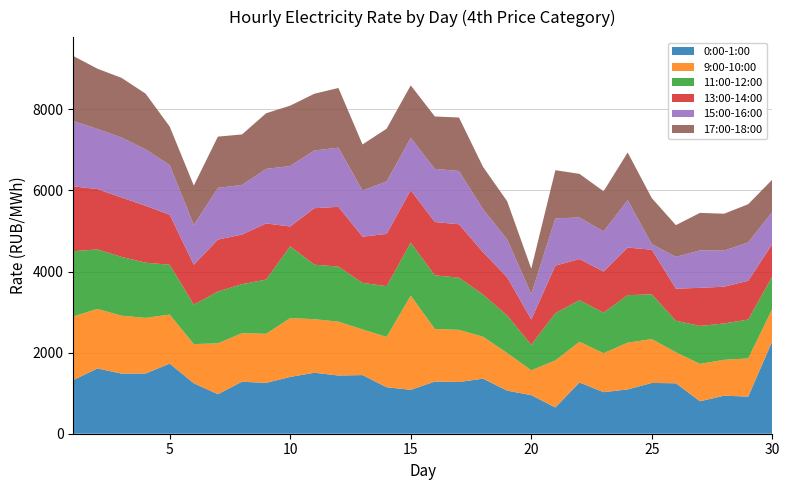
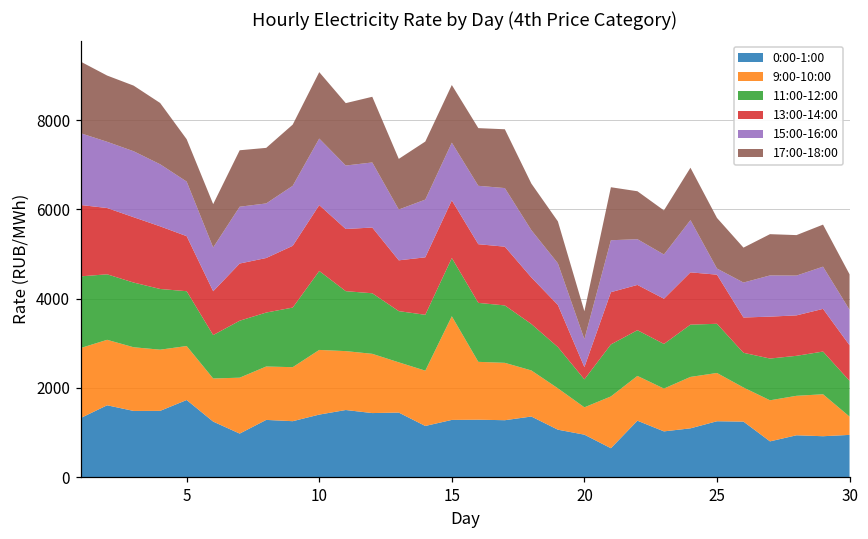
13:00-14:00, 10: 500 -> 1500
0:00-1:00, 15: 1100 -> 1300
13:00-14:00, 20: 600 -> 300
0:00-1:00, 30: 2300 -> 900
9:00-10:00, 30: 800 -> 400
